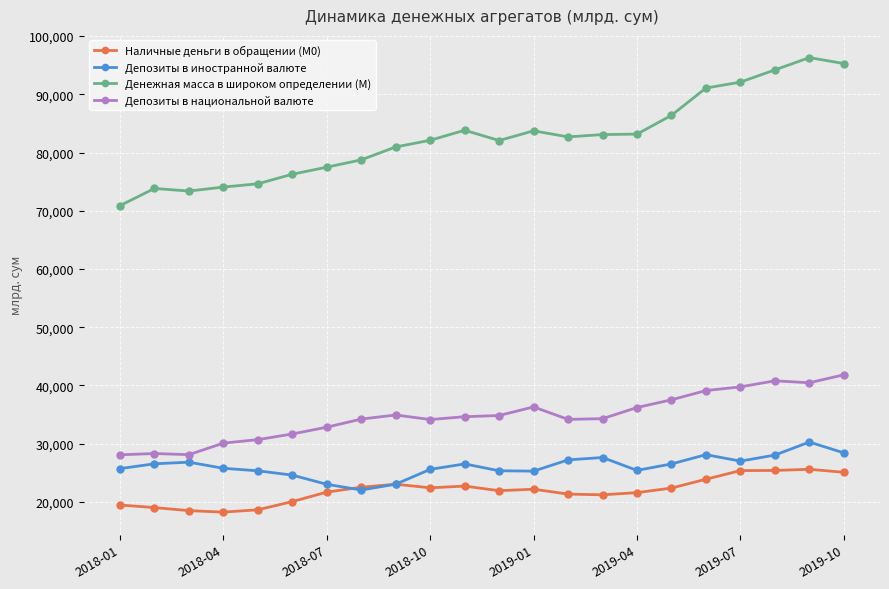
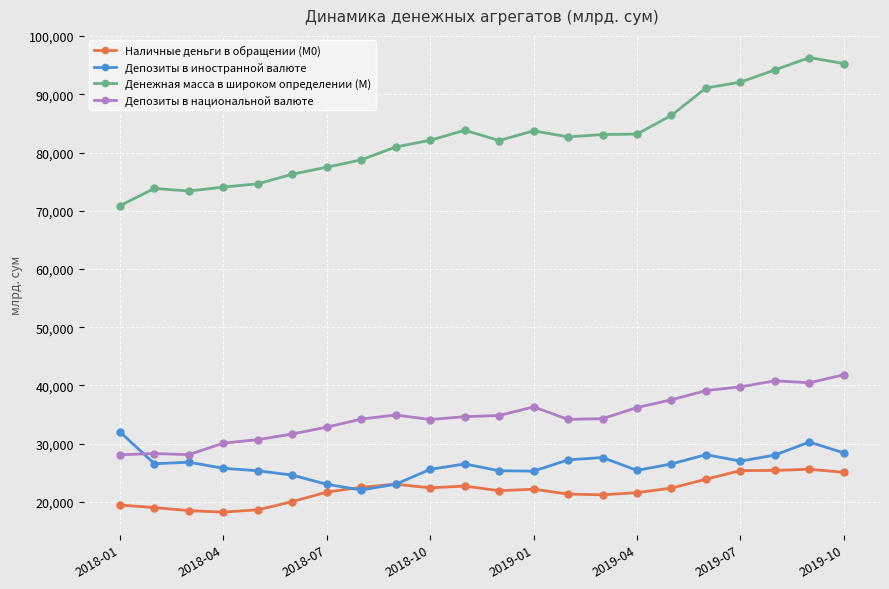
Депозиты в иностранной валюте, 2018-01: 26,000 -> 32,000
